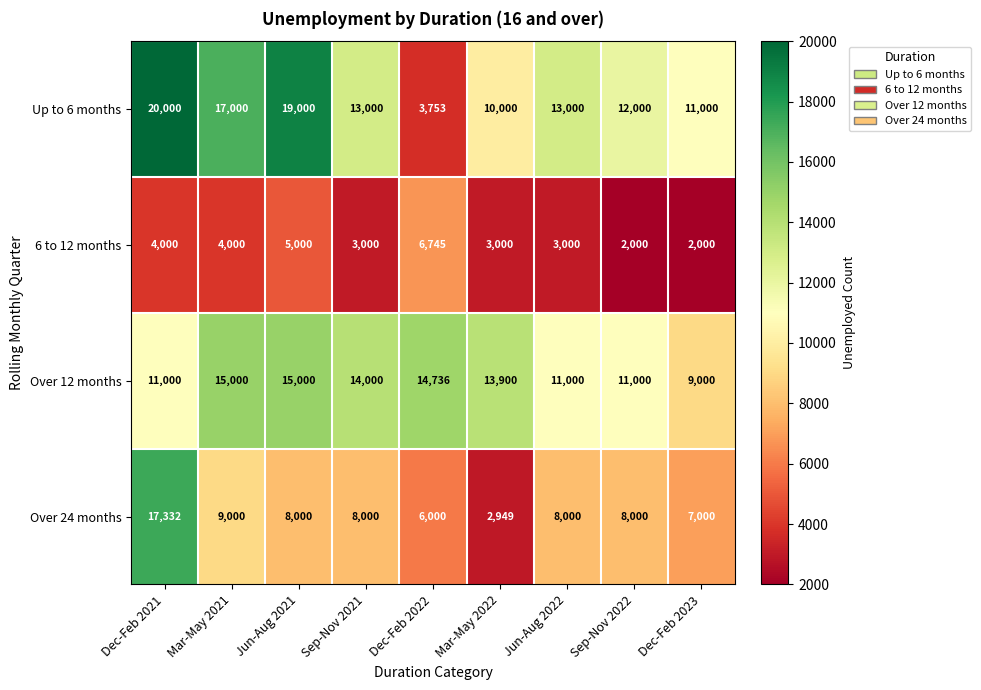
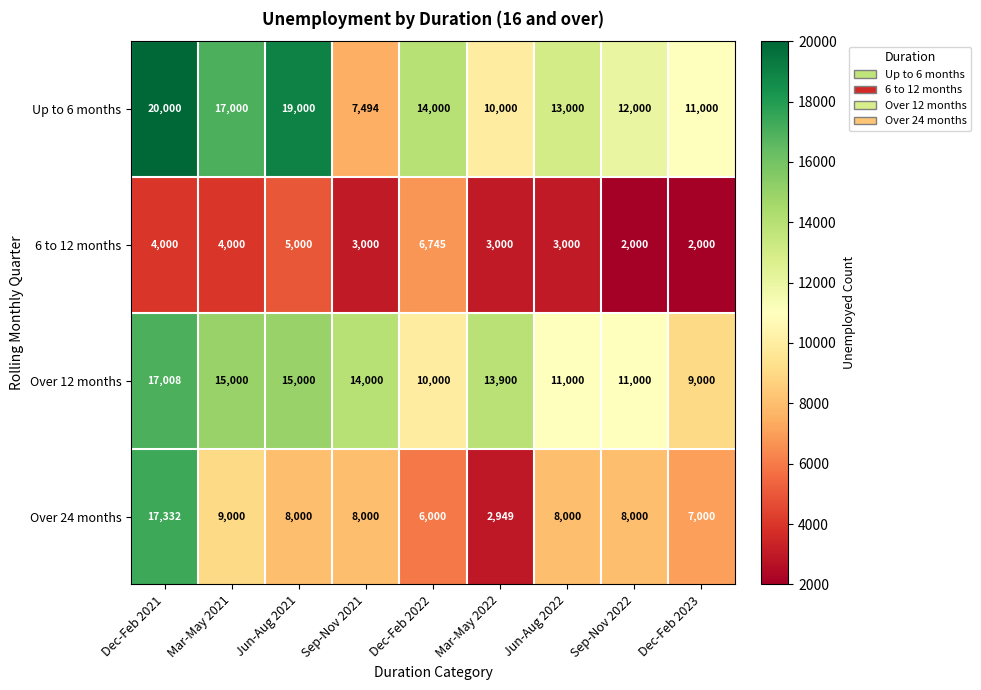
Up to 6 months, Sep-Nov 2021: 13,000 -> 7,494
Up to 6 months, Dec-Feb 2022: 3,753 -> 14,000
Over 12 months, Dec-Feb 2021: 11,000 -> 17,008
Over 12 months, Dec-Feb 2022: 14,736 -> 10,000
